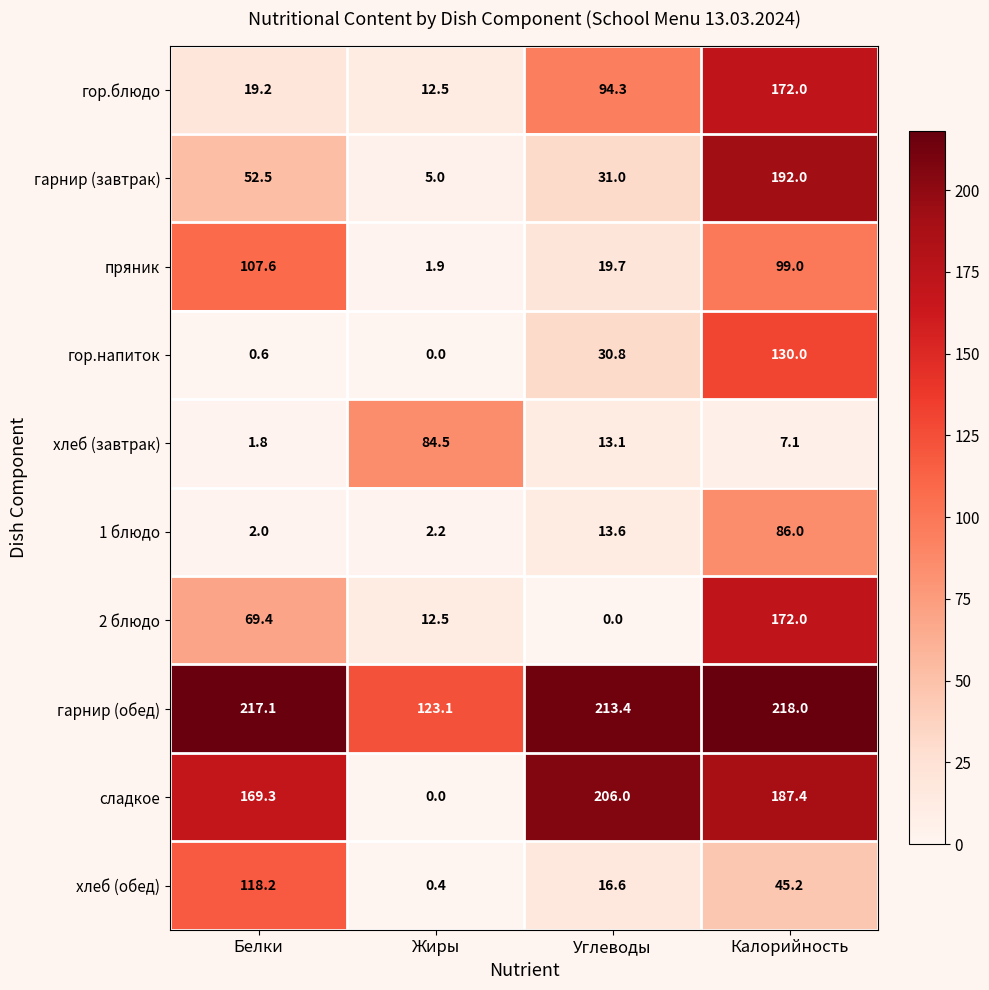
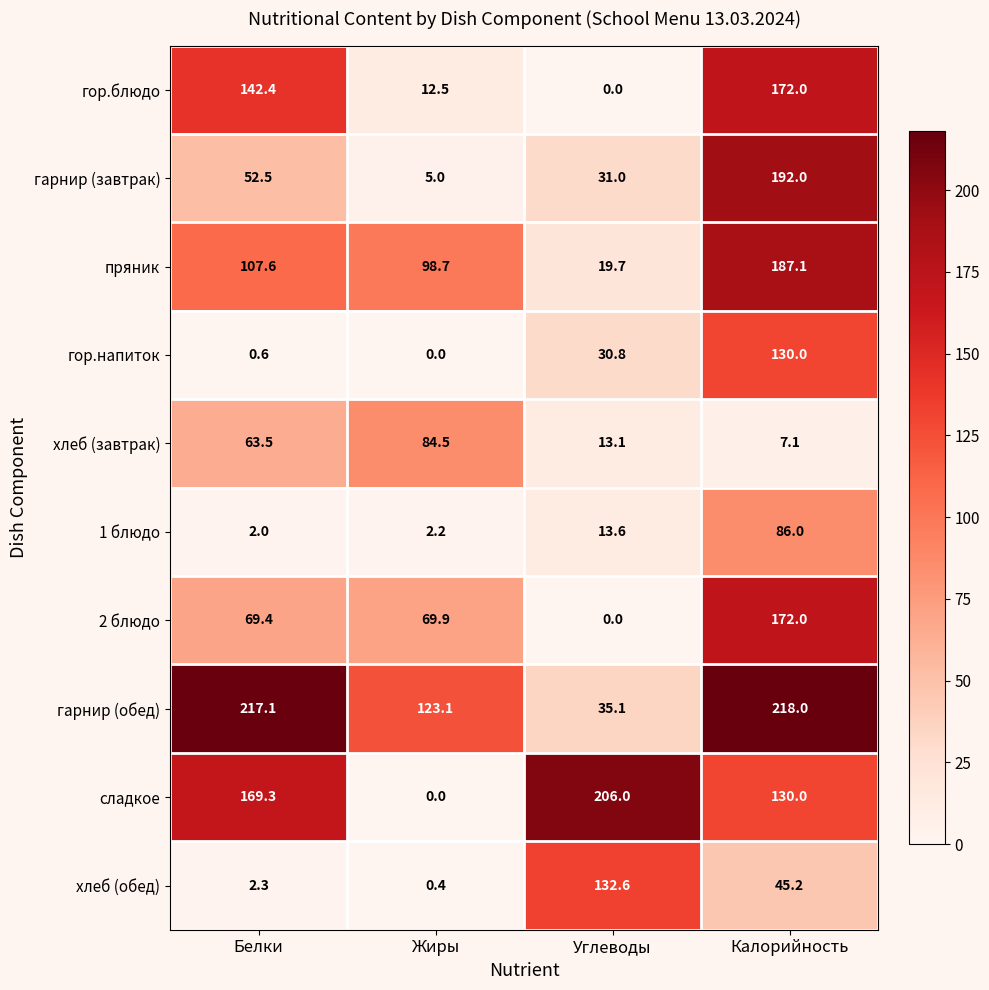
гор.блюдо, Белки: 19.2 -> 142.4
гор.блюдо, Углеводы: 94.3 -> 0.0
пряник, Жиры: 1.9 -> 98.7
пряник, Калорийность: 99.0 -> 187.1
хлеб (завтрак), Белки: 1.8 -> 63.5
2 блюдо, Жиры: 12.5 -> 69.9
гарнир (обед), Углеводы: 213.4 -> 35.1
сладкое, Калорийность: 187.4 -> 130.0
хлеб (обед), Белки: 118.2 -> 2.3
хлеб (обед), Углеводы: 16.6 -> 132.6
